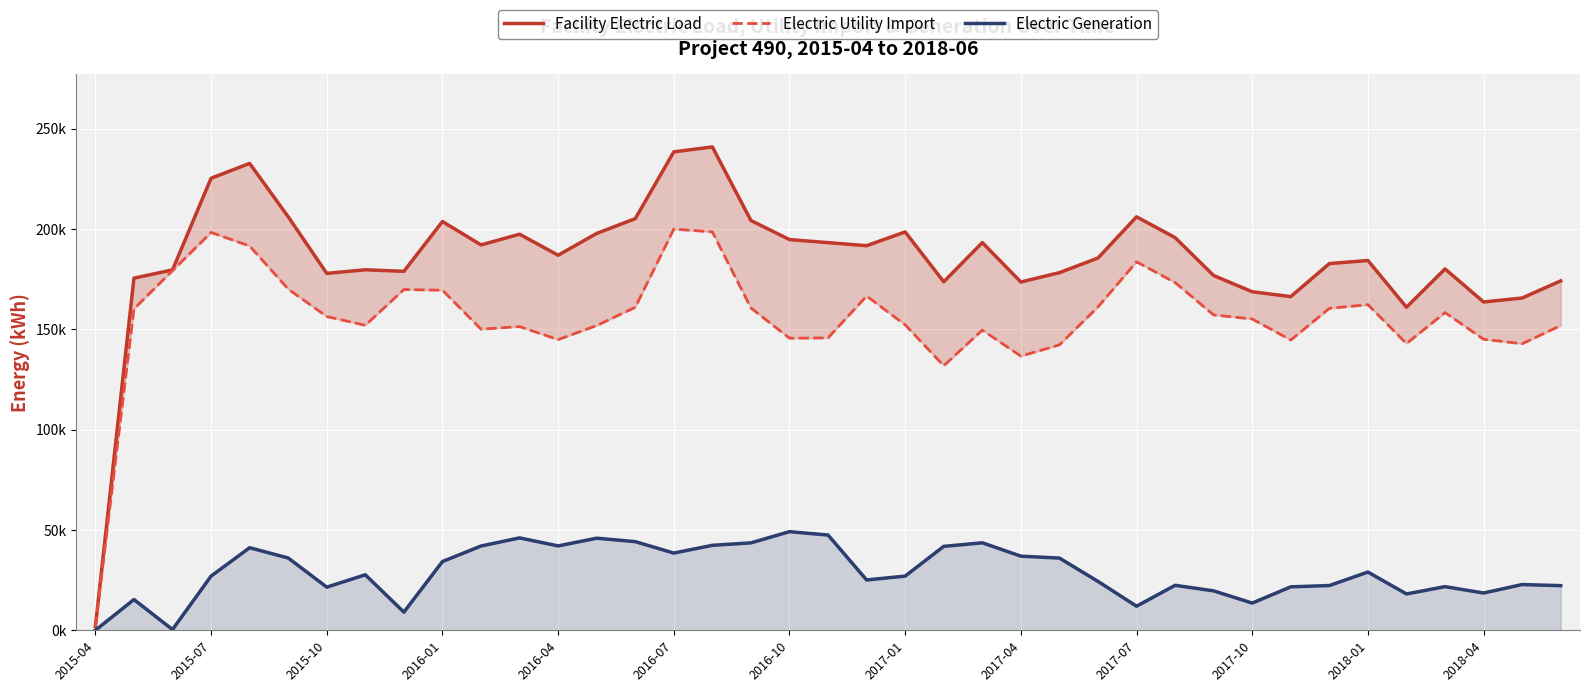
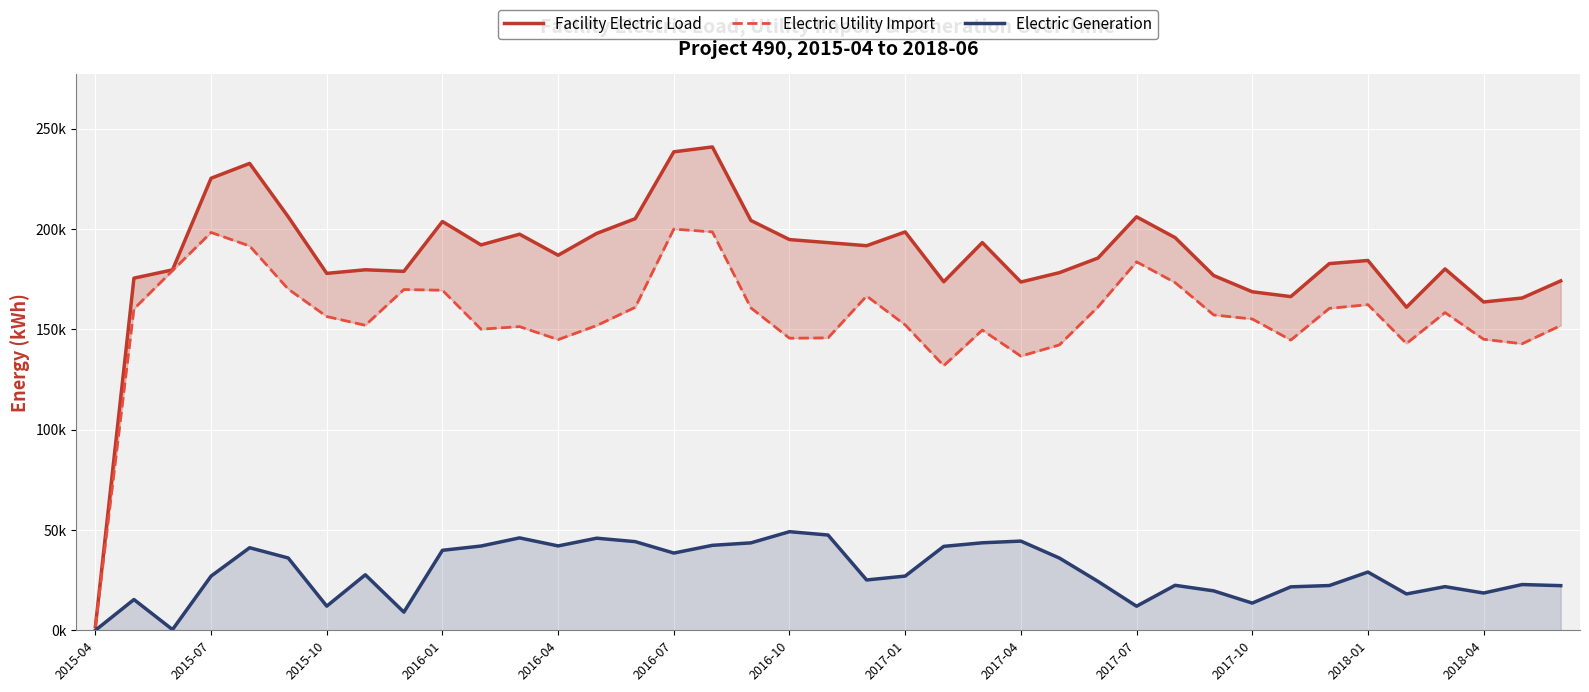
Electric Generation, 2015-10: 22000 -> 12000
Electric Generation, 2016-01: 34000 -> 40000
Electric Generation, 2017-04: 37000 -> 44000
